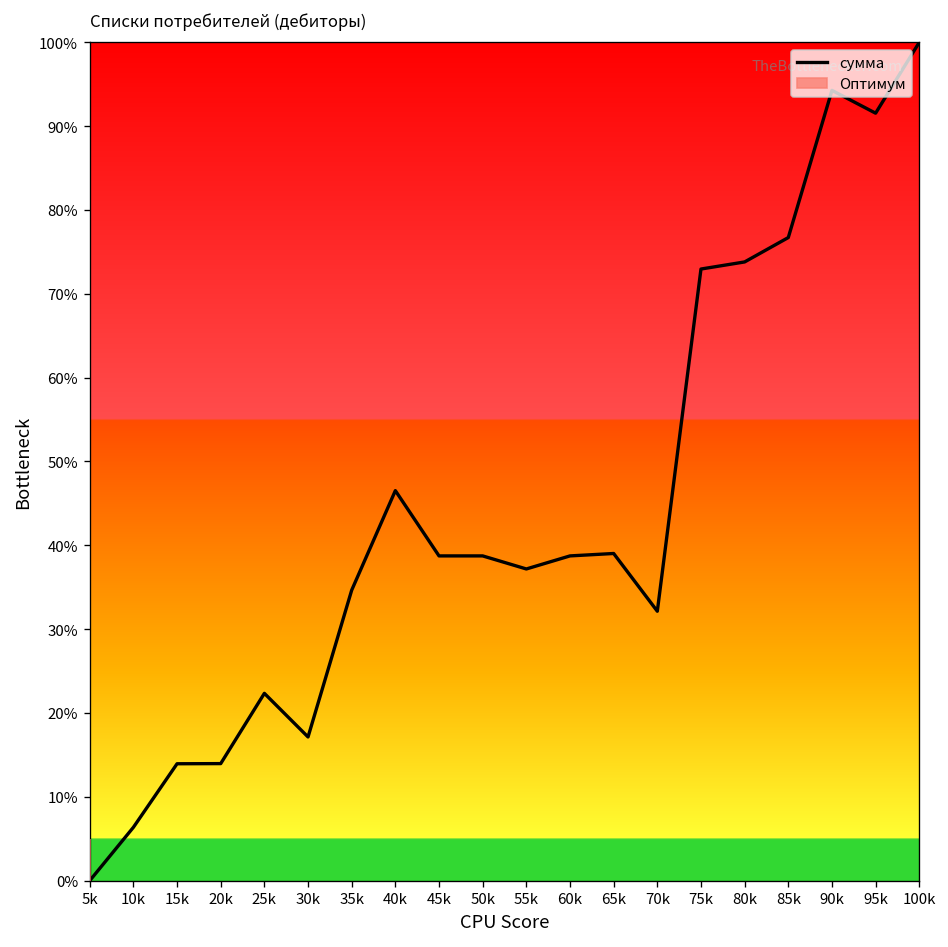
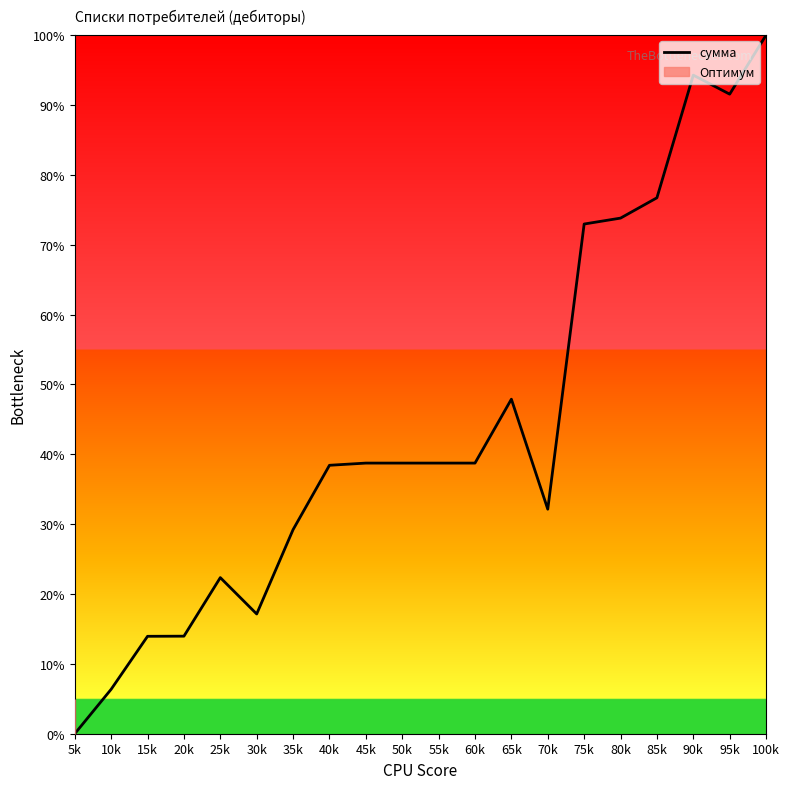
35k: 35% -> 29%
40k: 47% -> 38%
55k: 37% -> 39%
65k: 39% -> 48%
